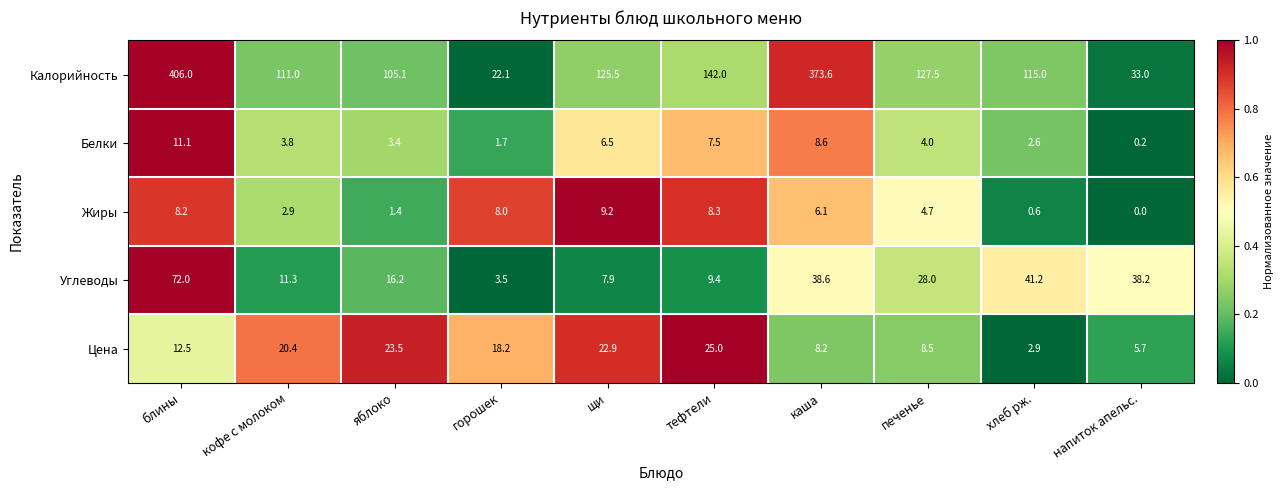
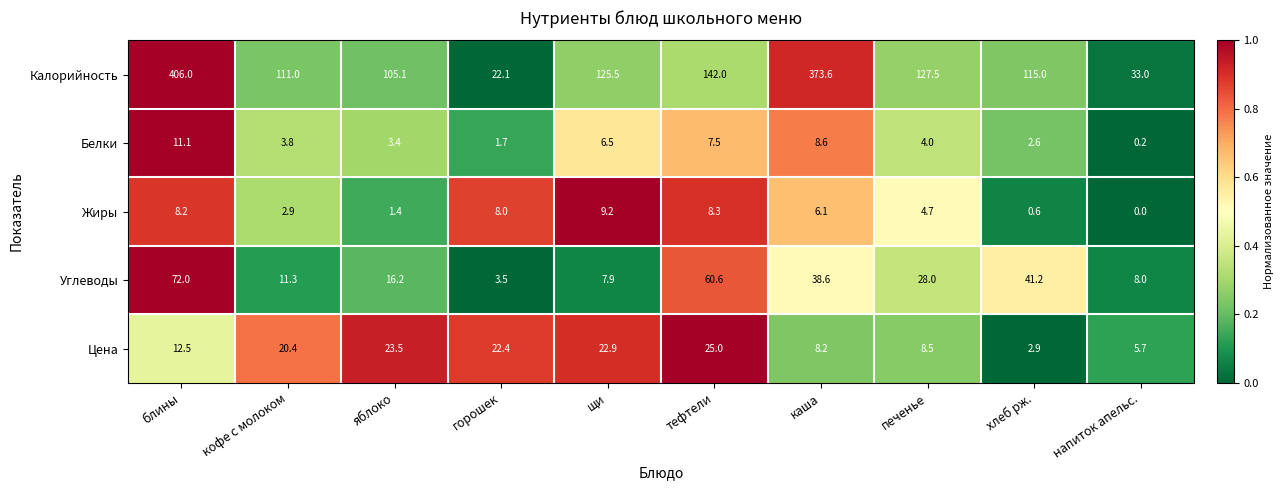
Углеводы, тефтели: 9.4 -> 60.6
Углеводы, напиток апельс.: 38.2 -> 8.0
Цена, горошек: 18.2 -> 22.4
